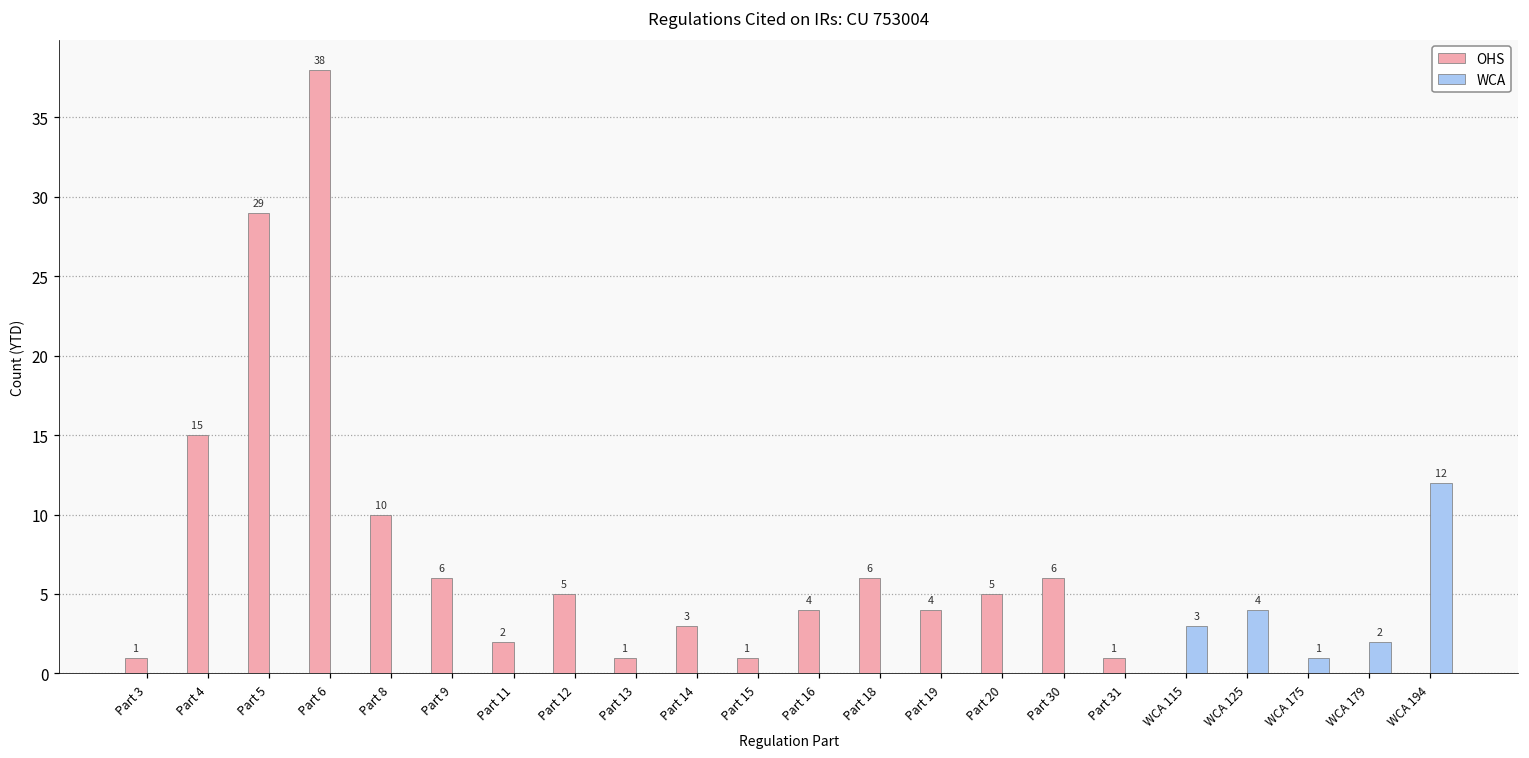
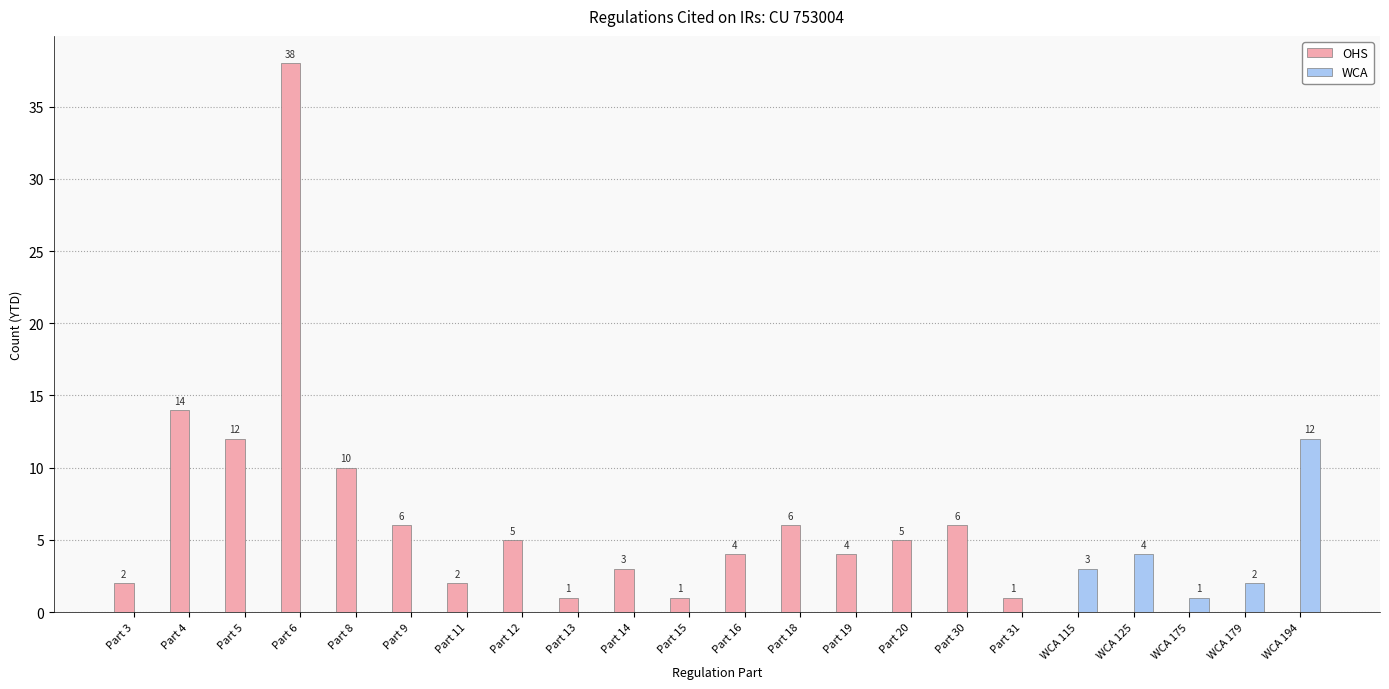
OHS, Part 3: 1 -> 2
OHS, Part 4: 15 -> 14
OHS, Part 5: 29 -> 12
